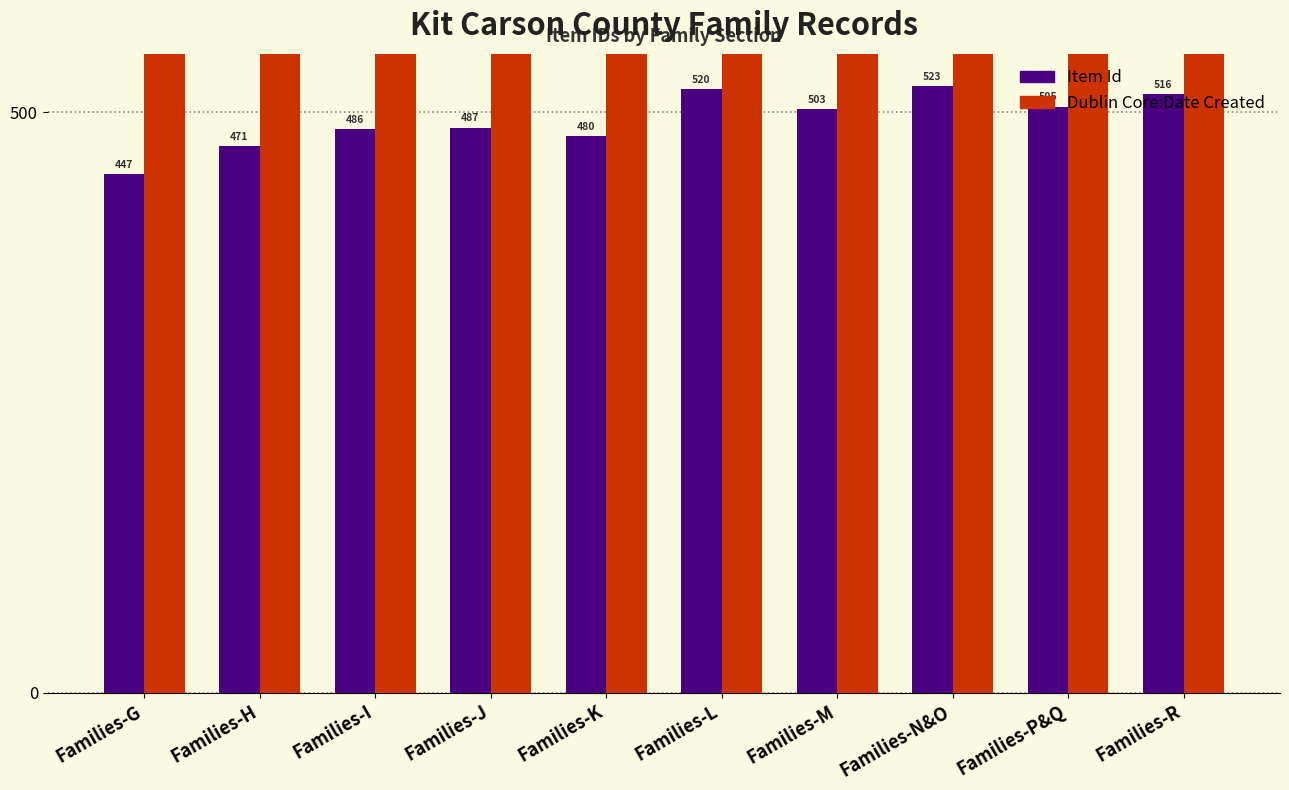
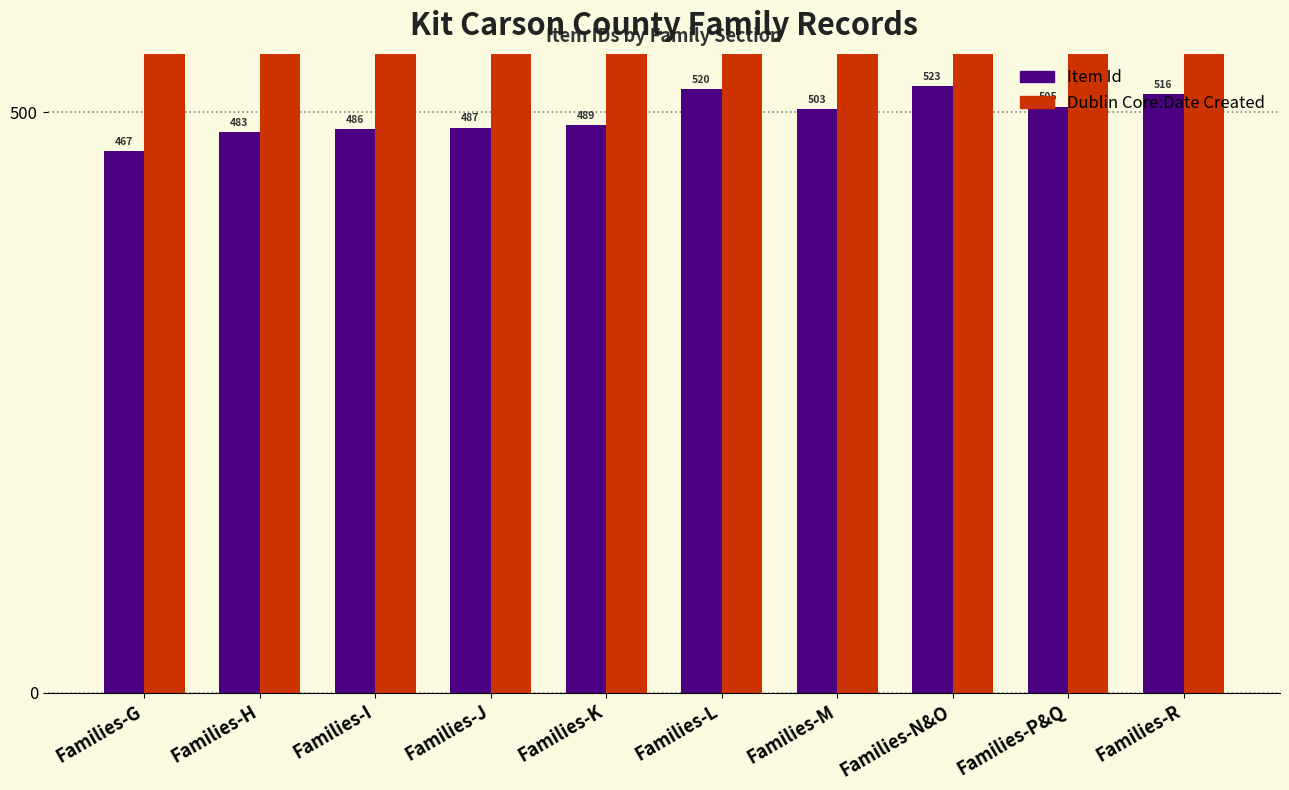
Item Id, Families-G: 447 -> 467
Item Id, Families-H: 471 -> 483
Item Id, Families-K: 480 -> 489
